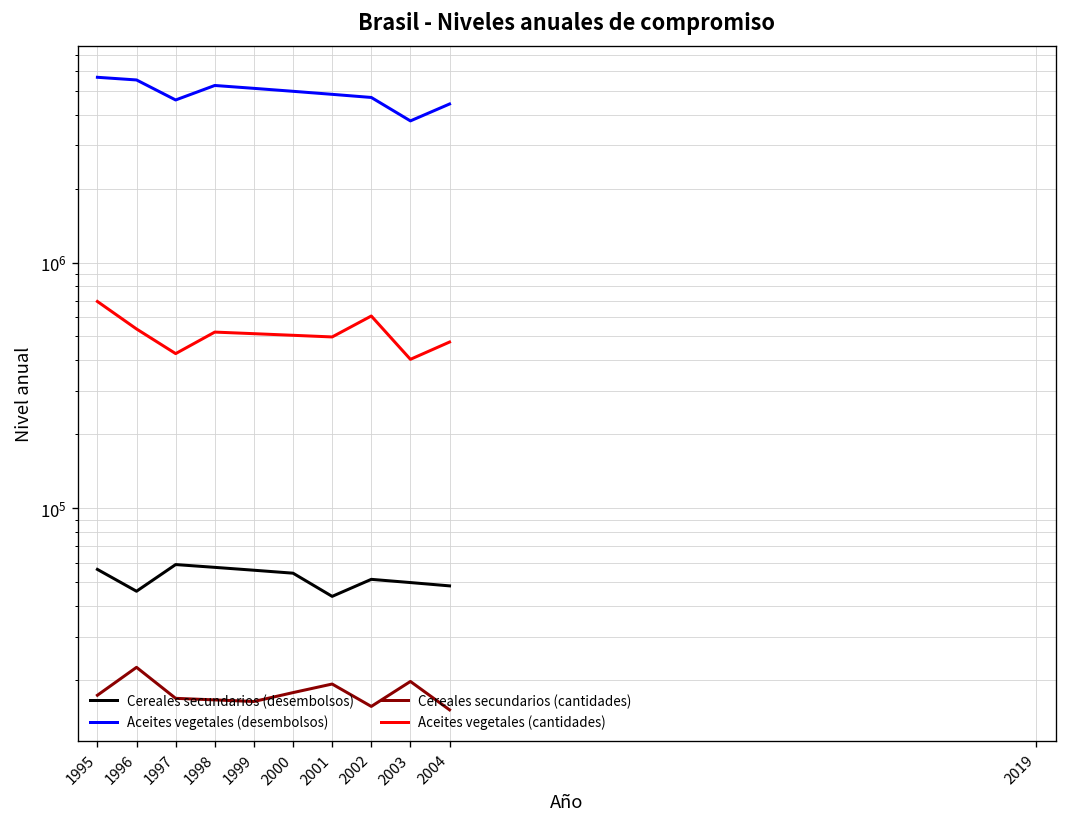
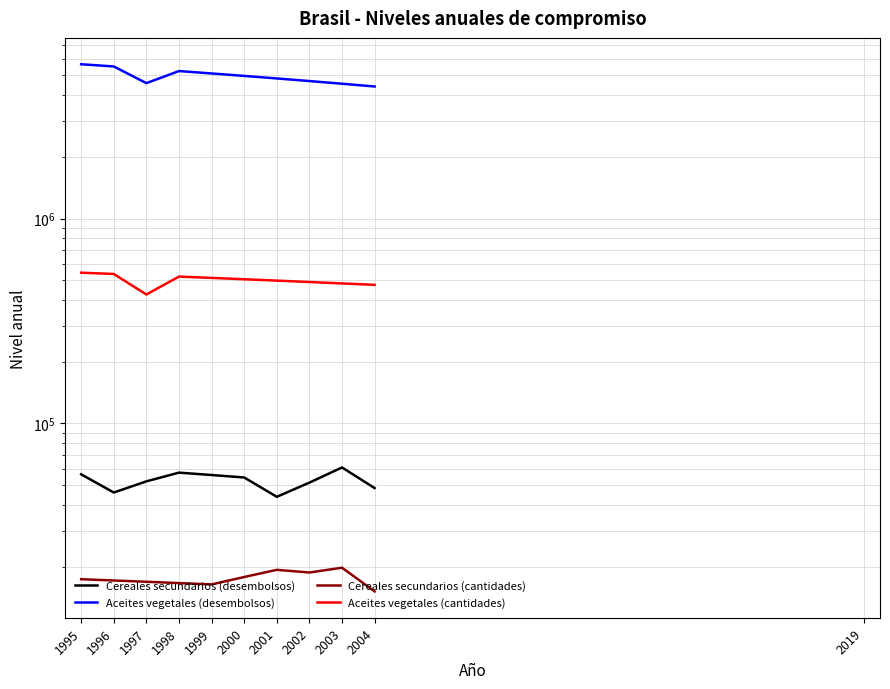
Aceites vegetales (cantidades), 1995: 690000 -> 540000
Cereales secundarios (cantidades), 1996: 23000 -> 17000
Cereales secundarios (desembolsos), 1997: 59000 -> 52000
Cereales secundarios (cantidades), 2002: 16000 -> 19000
Aceites vegetales (cantidades), 2002: 610000 -> 490000
Cereales secundarios (desembolsos), 2003: 50000 -> 61000
Aceites vegetales (desembolsos), 2003: 3800000 -> 4600000
Aceites vegetales (cantidades), 2003: 400000 -> 480000
